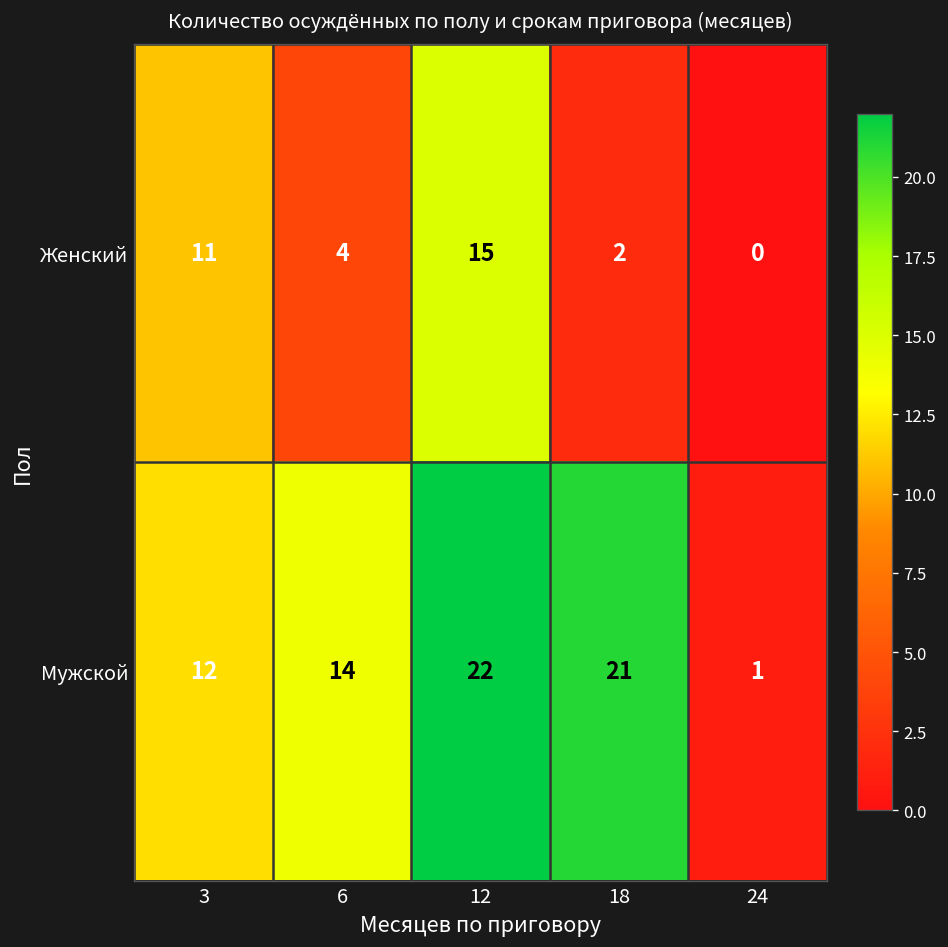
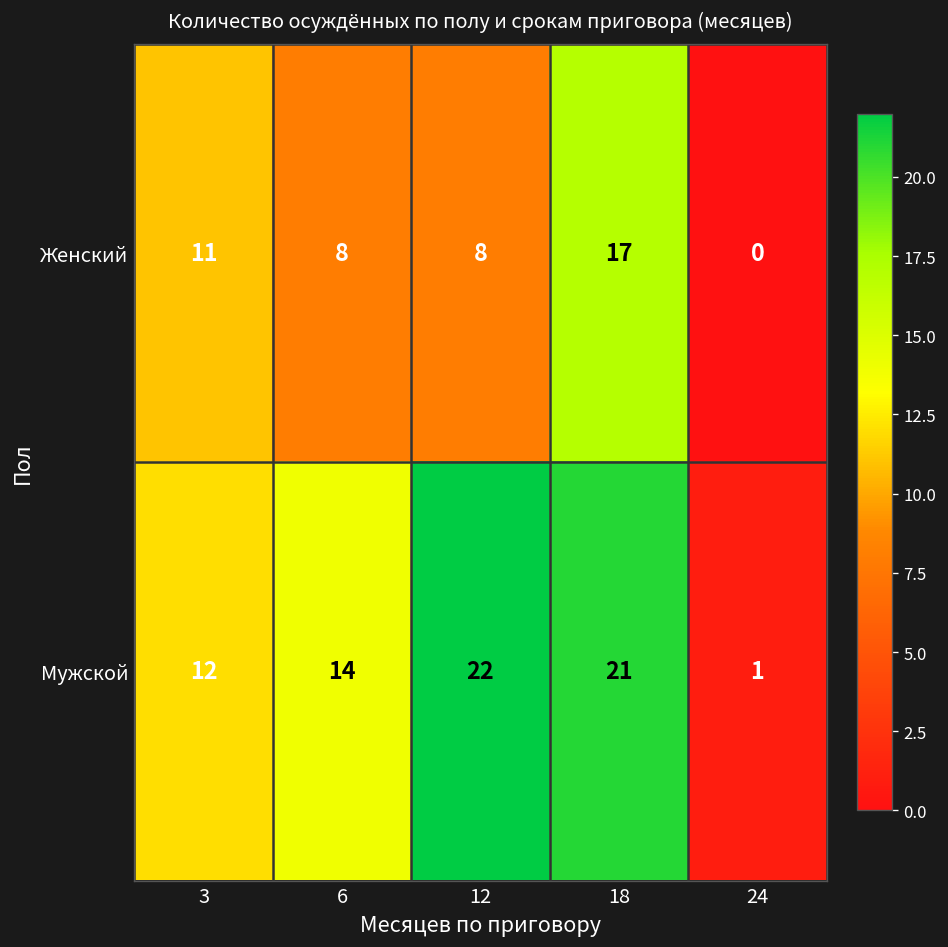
Женский, 6: 4 -> 8
Женский, 12: 15 -> 8
Женский, 18: 2 -> 17
